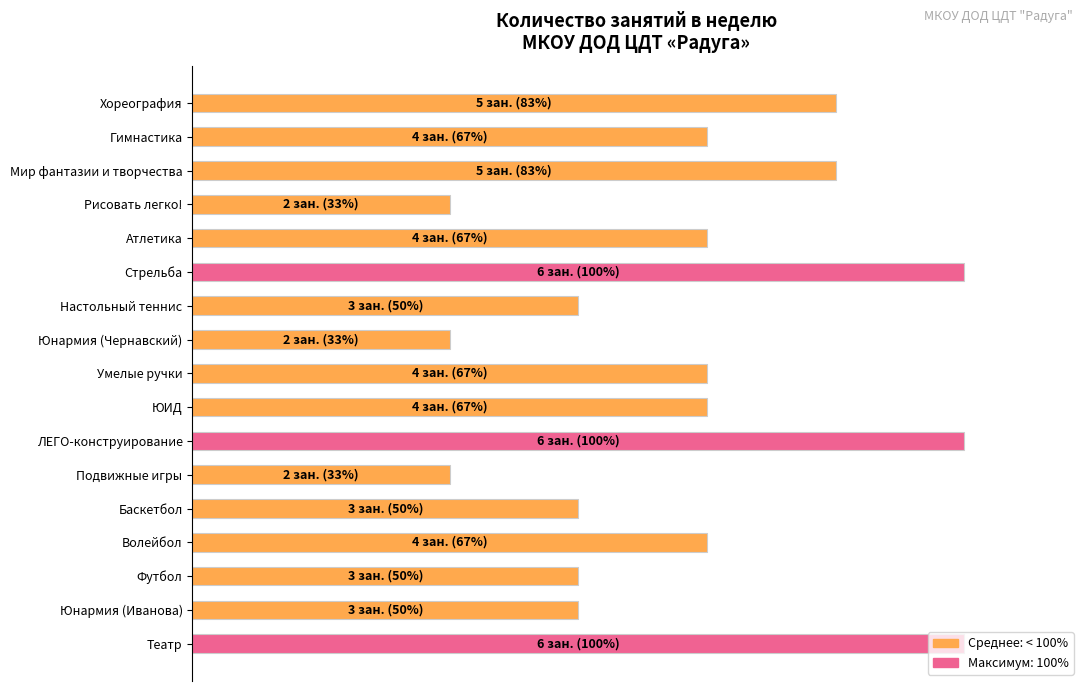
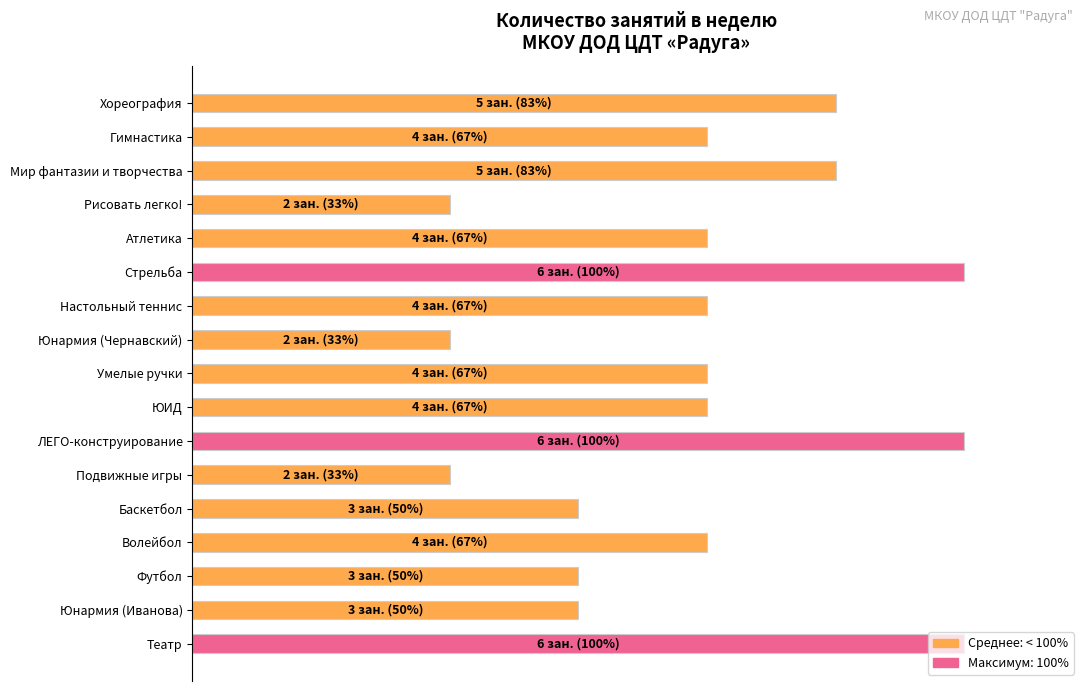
Настольный теннис: 3 зан. (50%) -> 4 зан. (67%)
